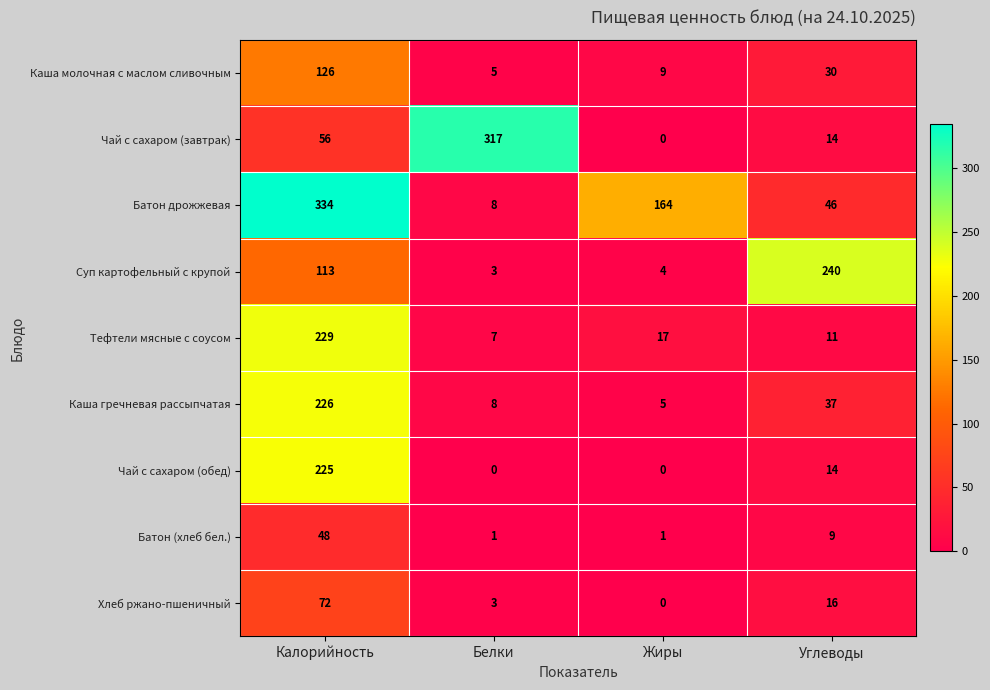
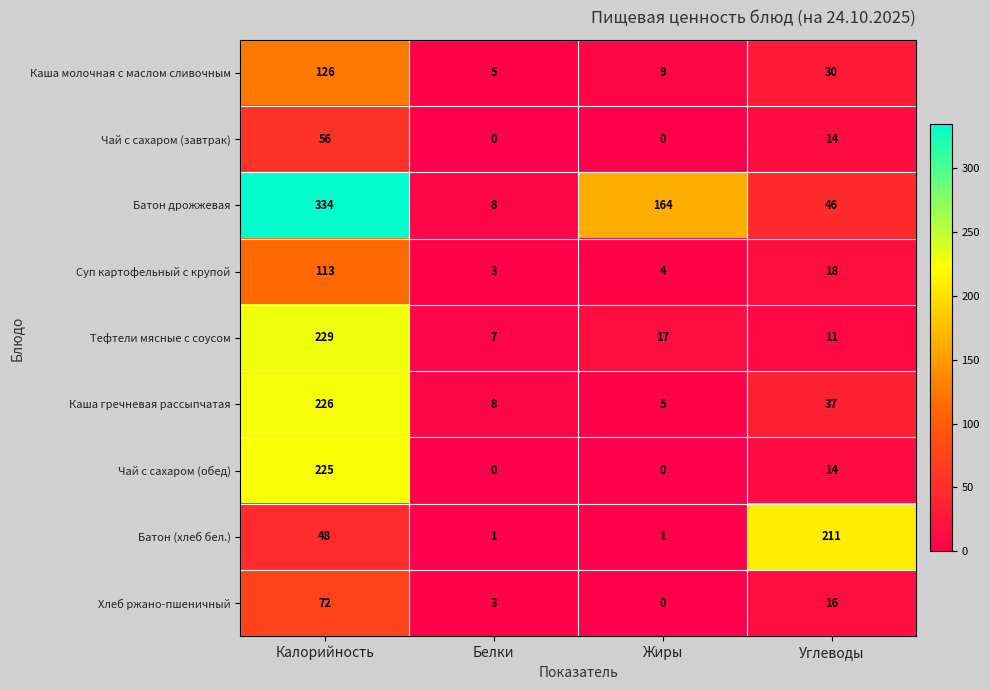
Чай с сахаром (завтрак), Белки: 317 -> 0
Суп картофельный с крупой, Углеводы: 240 -> 18
Батон (хлеб бел.), Углеводы: 9 -> 211
